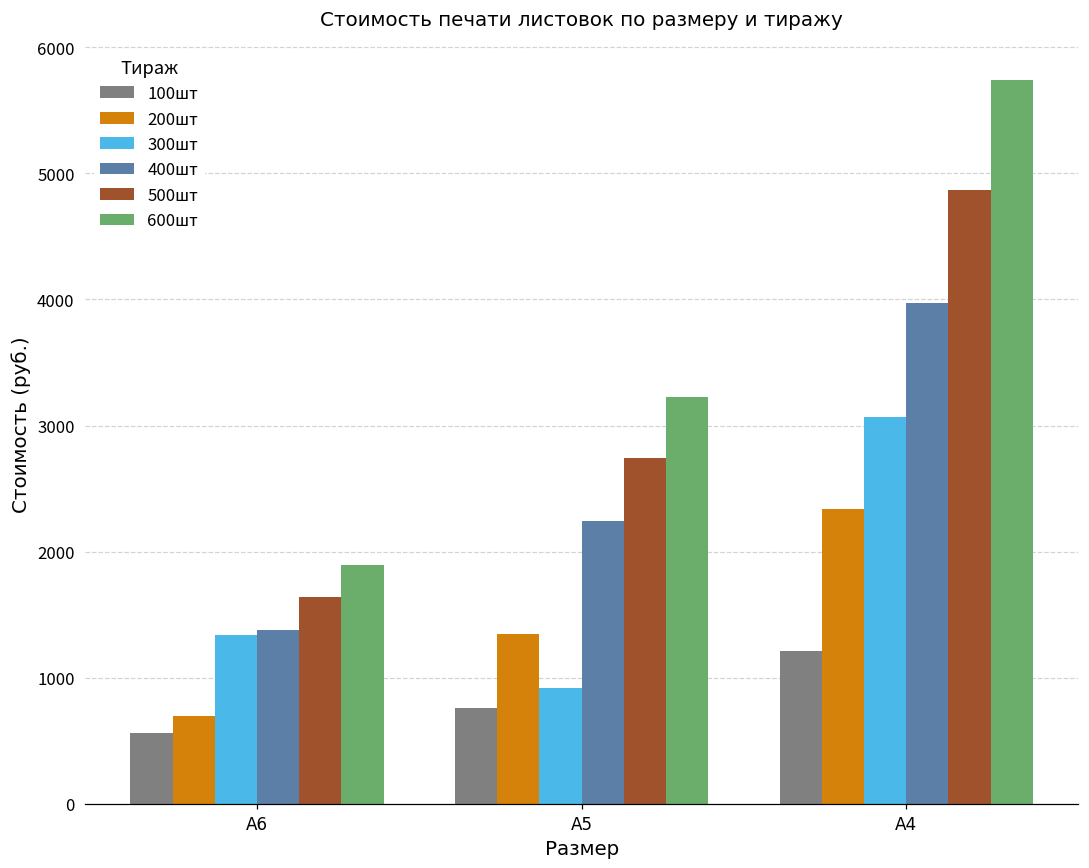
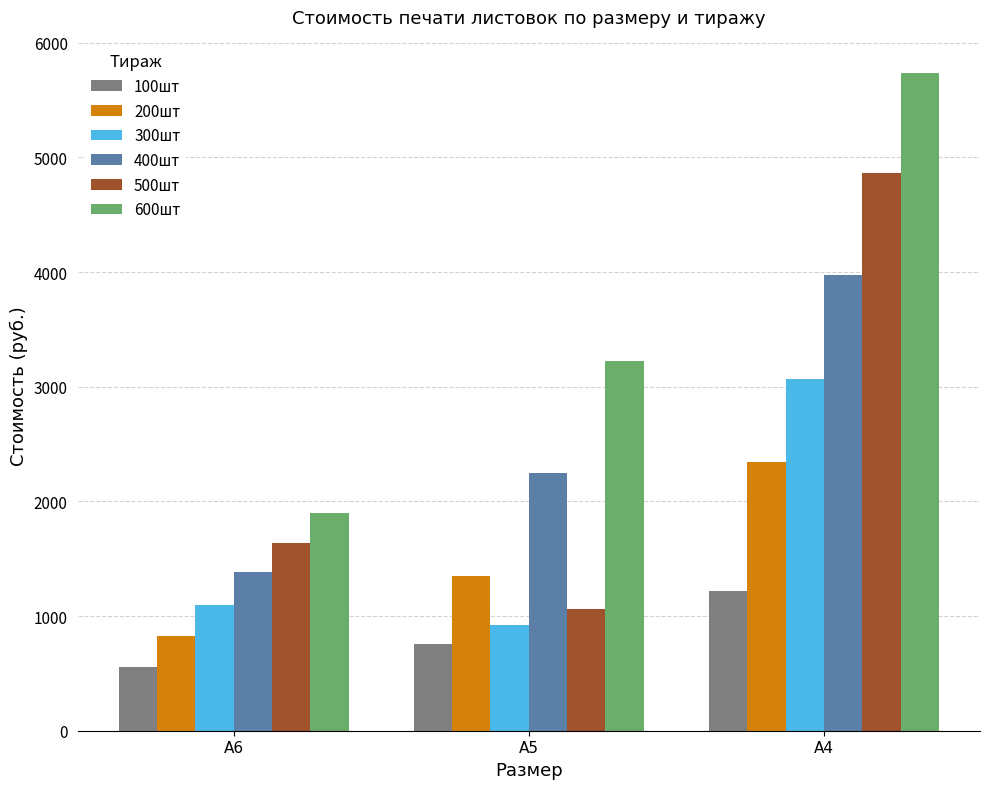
200шт, А6: 700 -> 830
300шт, А6: 1340 -> 1100
500шт, А5: 2750 -> 1070
